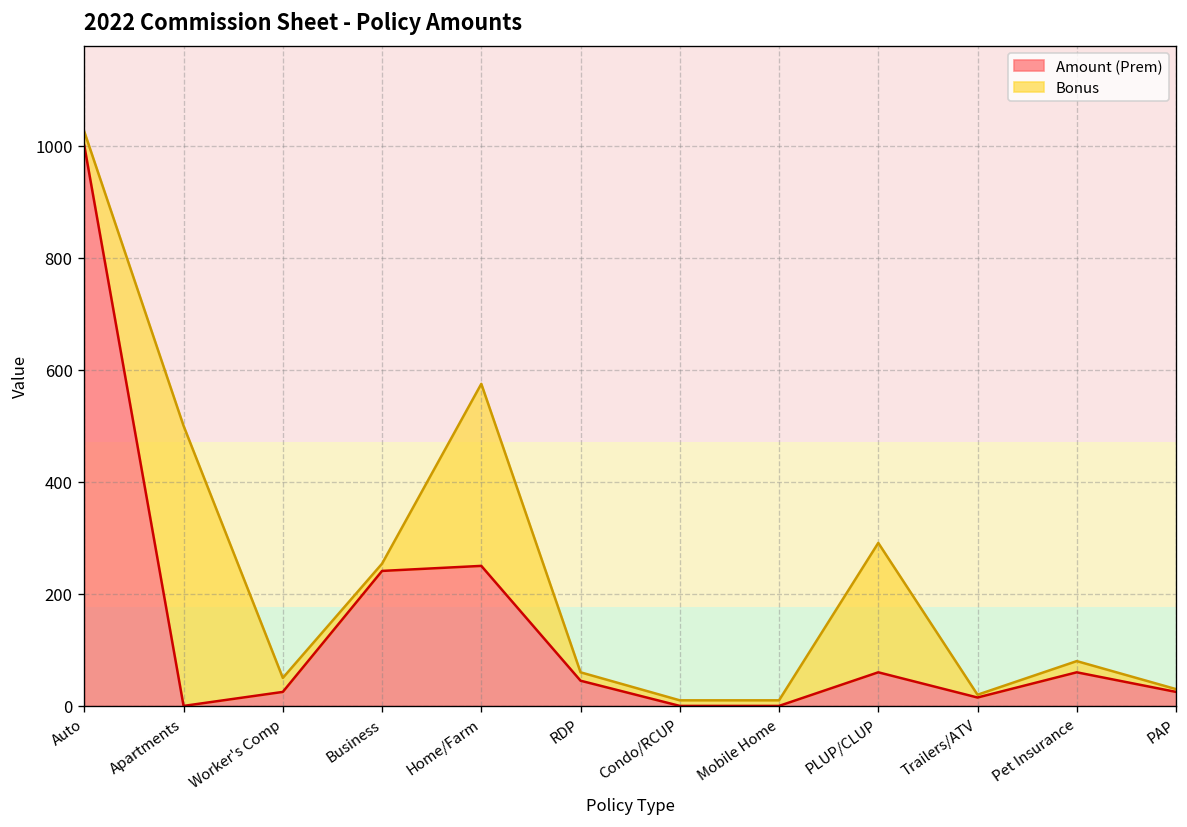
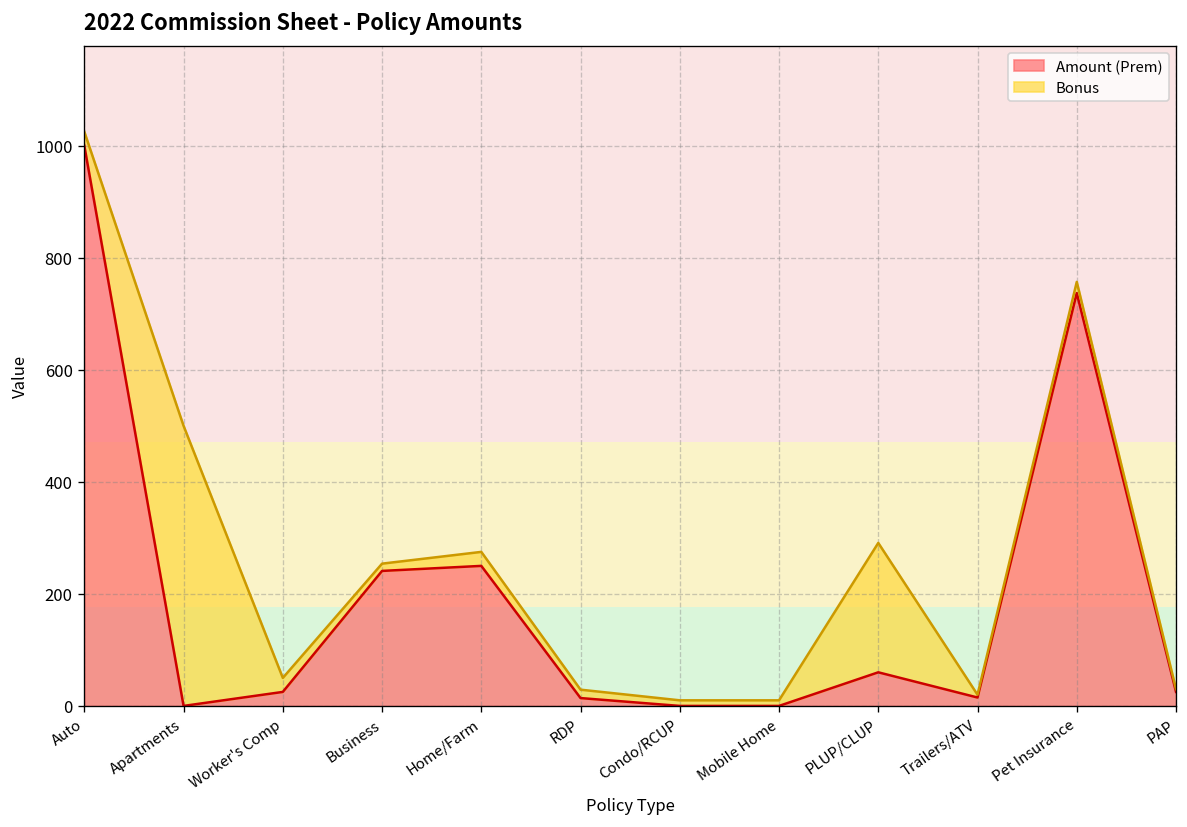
Bonus, Home/Farm: 330 -> 30
Amount (Prem), RDP: 50 -> 10
Amount (Prem), Pet Insurance: 60 -> 740
